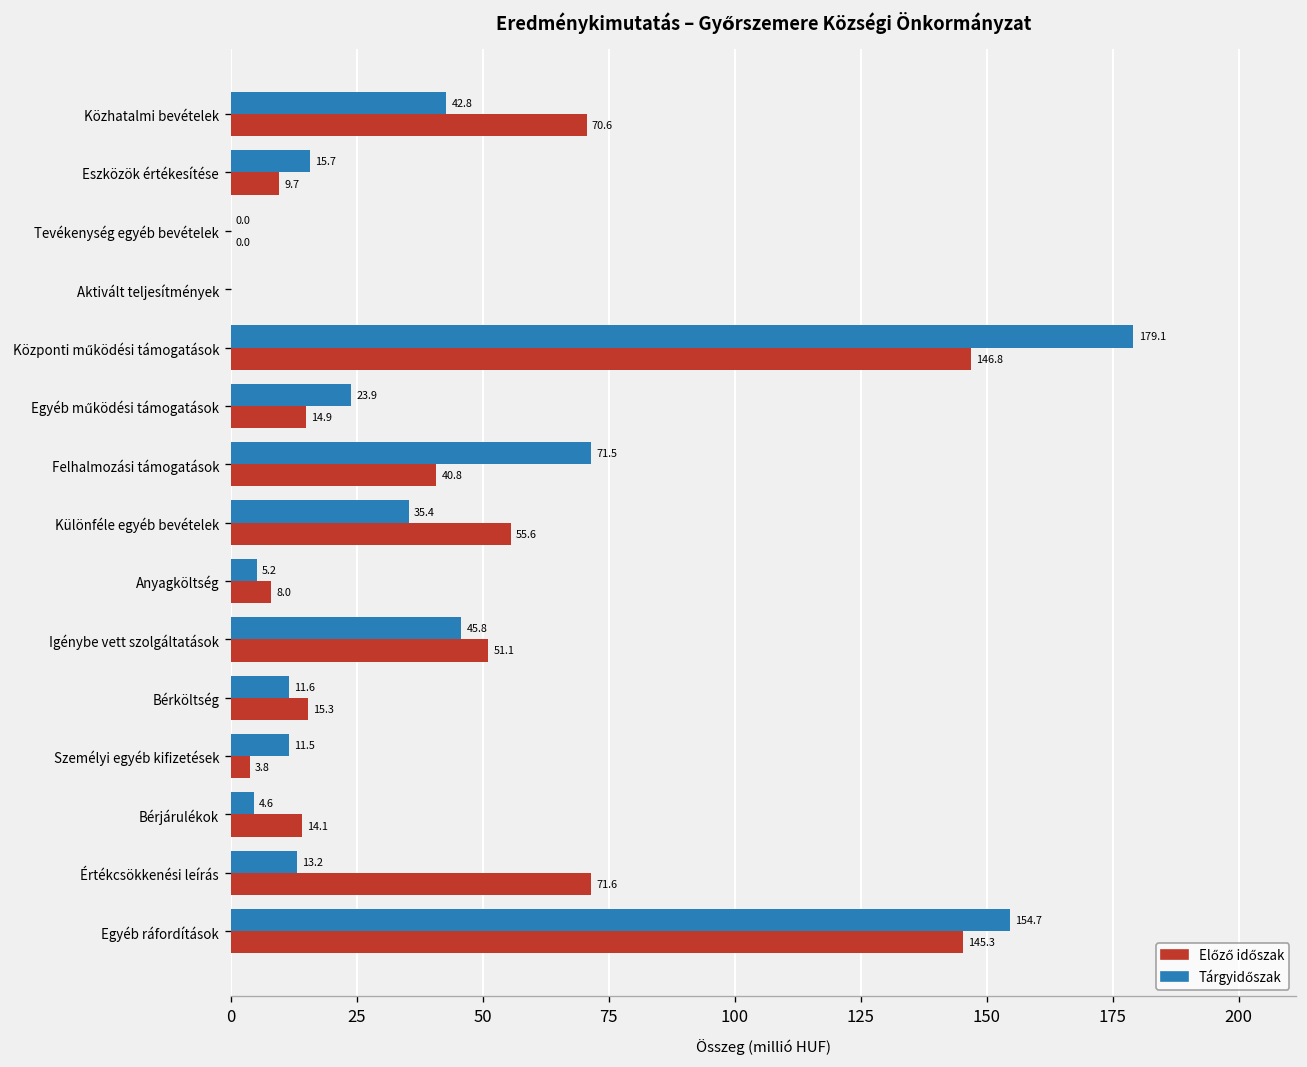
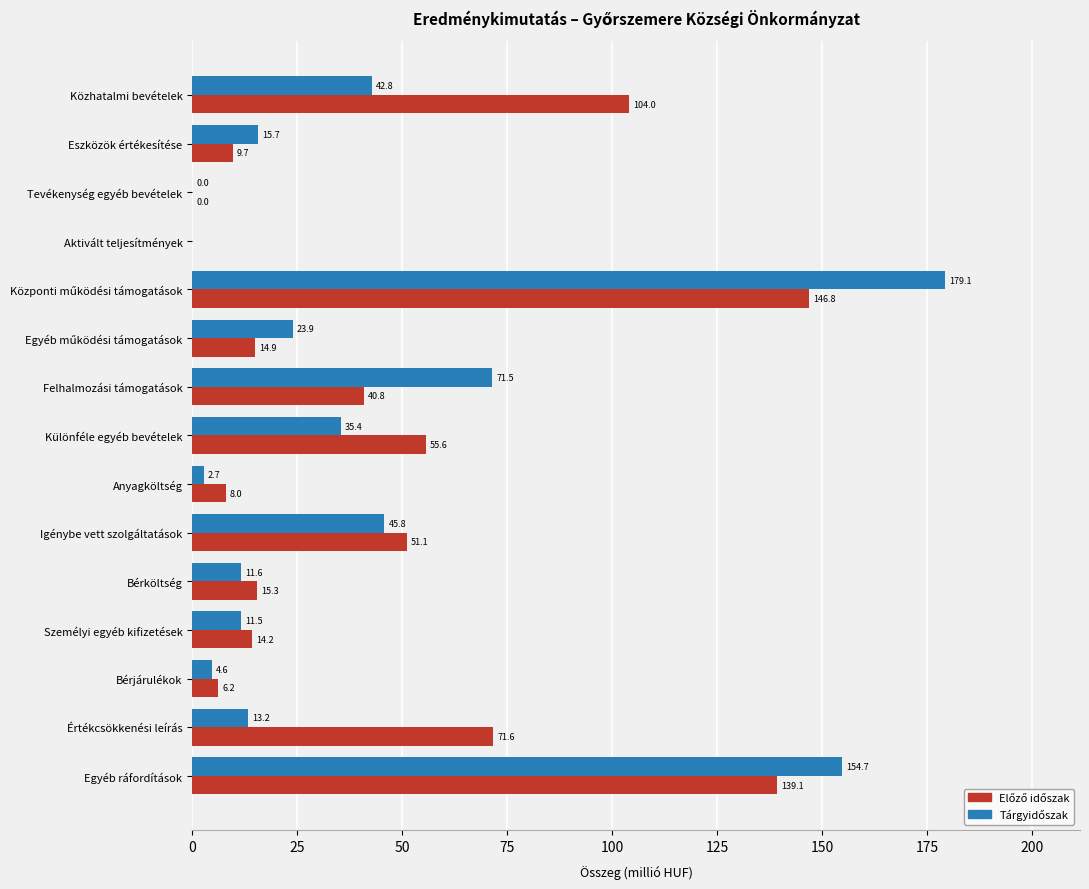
Előző időszak, Közhatalmi bevételek: 70.6 -> 104.0
Tárgyidőszak, Anyagköltség: 5.2 -> 2.7
Előző időszak, Személyi egyéb kifizetések: 3.8 -> 14.2
Előző időszak, Bérjárulékok: 14.1 -> 6.2
Előző időszak, Egyéb ráfordítások: 145.3 -> 139.1
